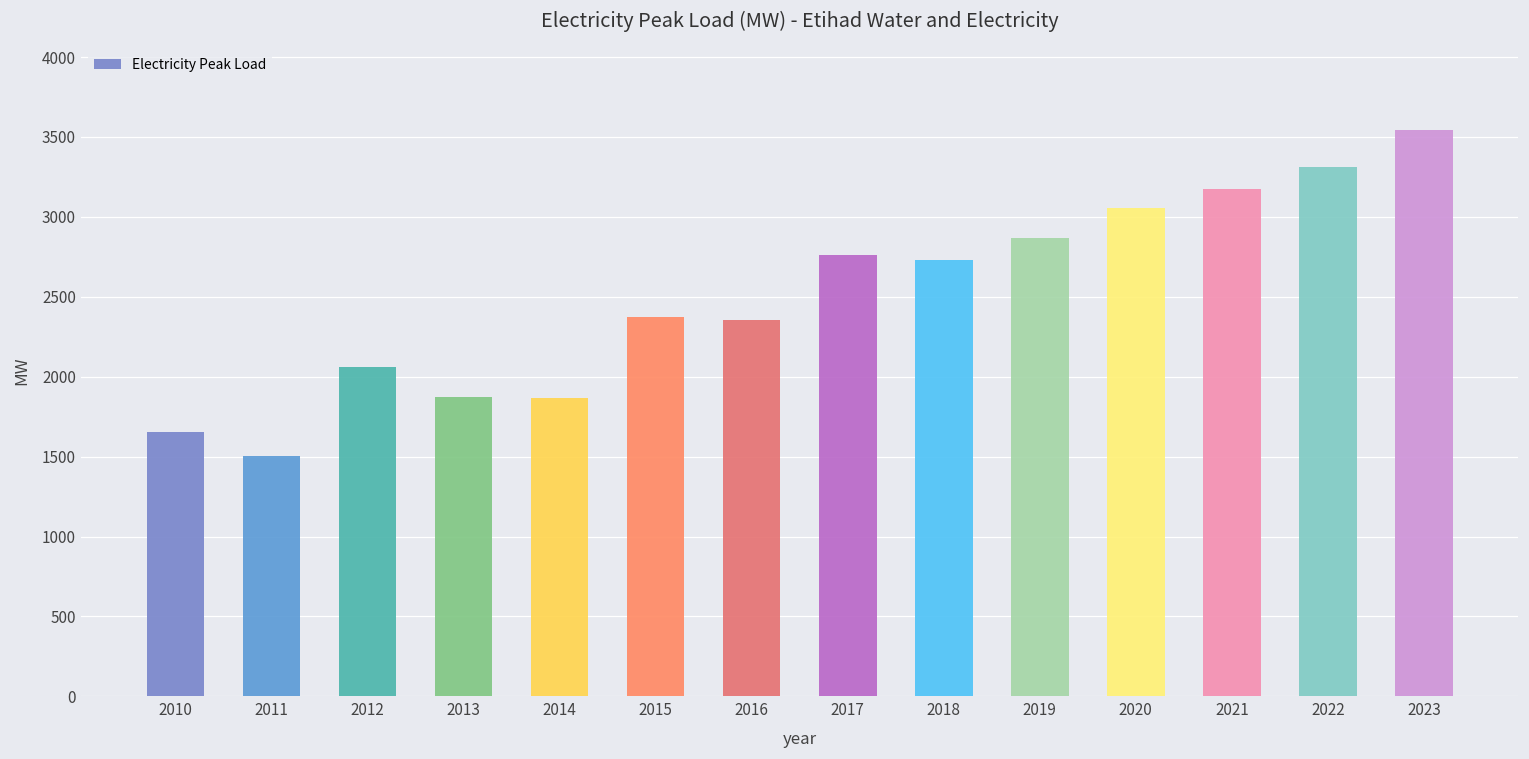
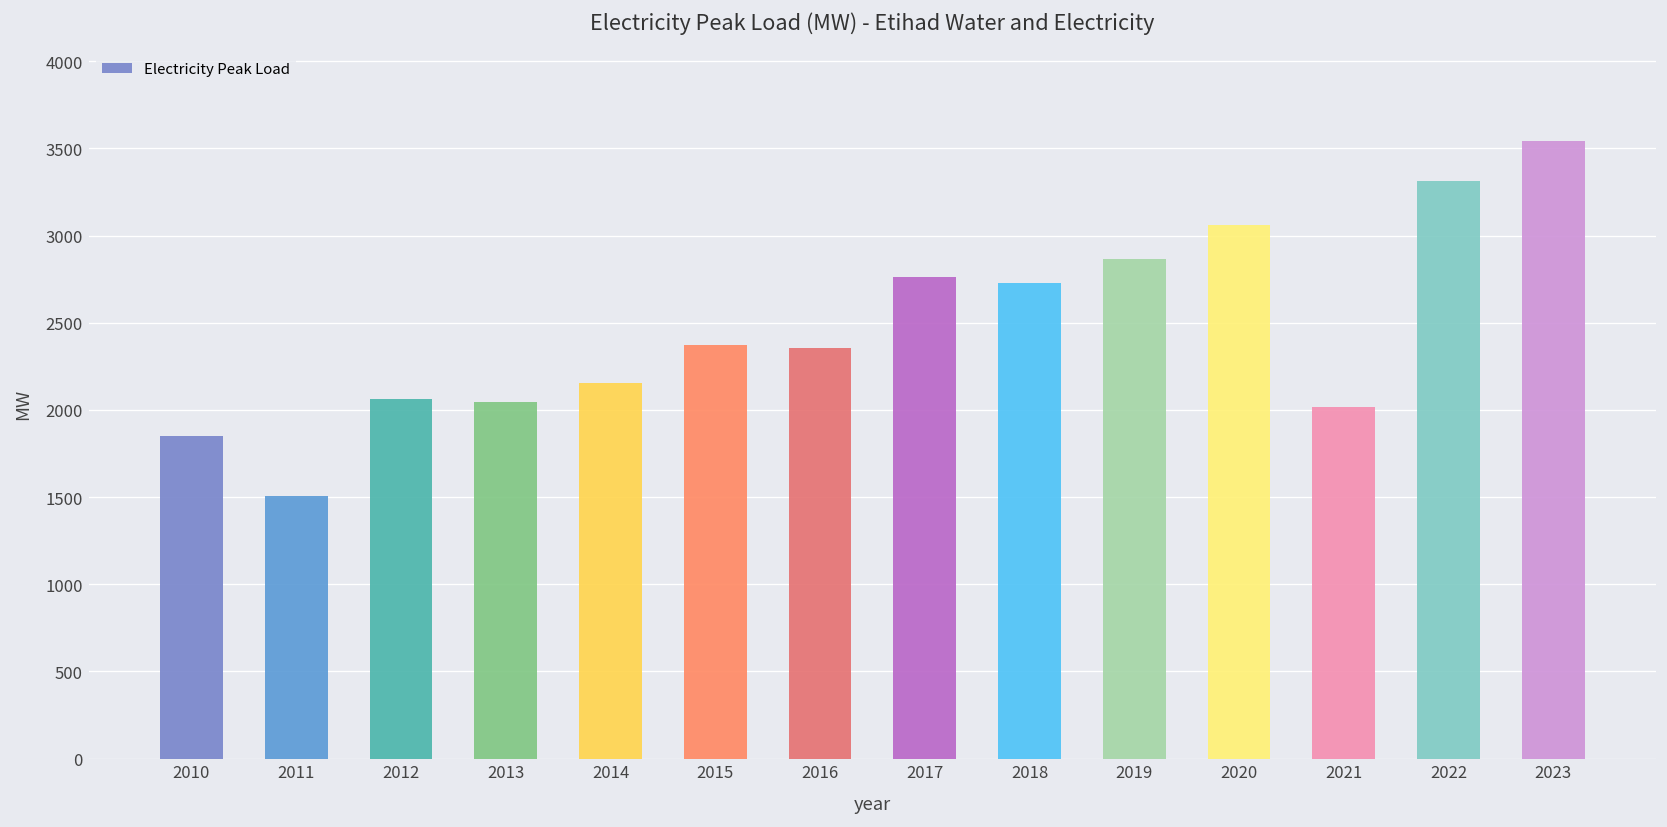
2010: 1650 -> 1850
2013: 1870 -> 2050
2014: 1870 -> 2160
2021: 3170 -> 2020
